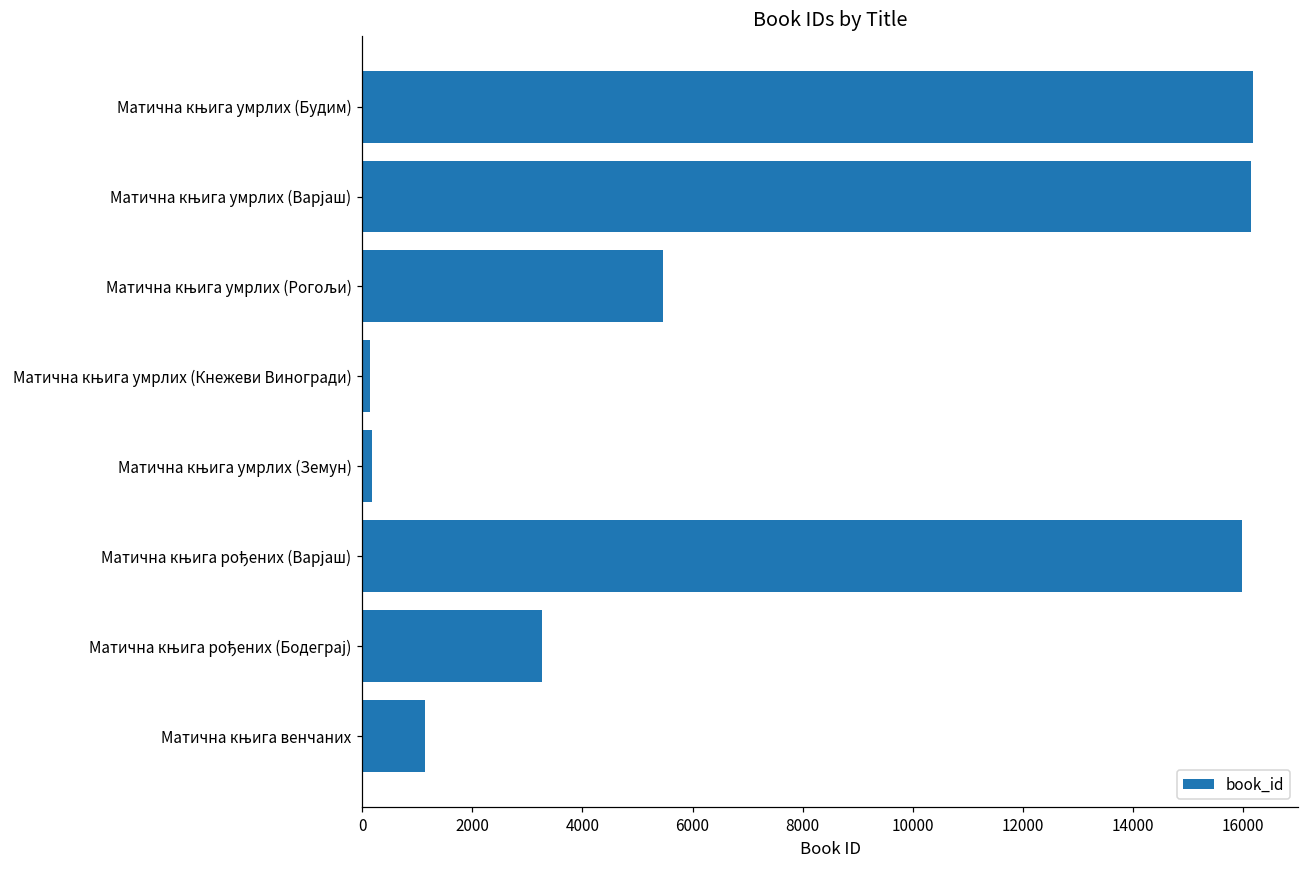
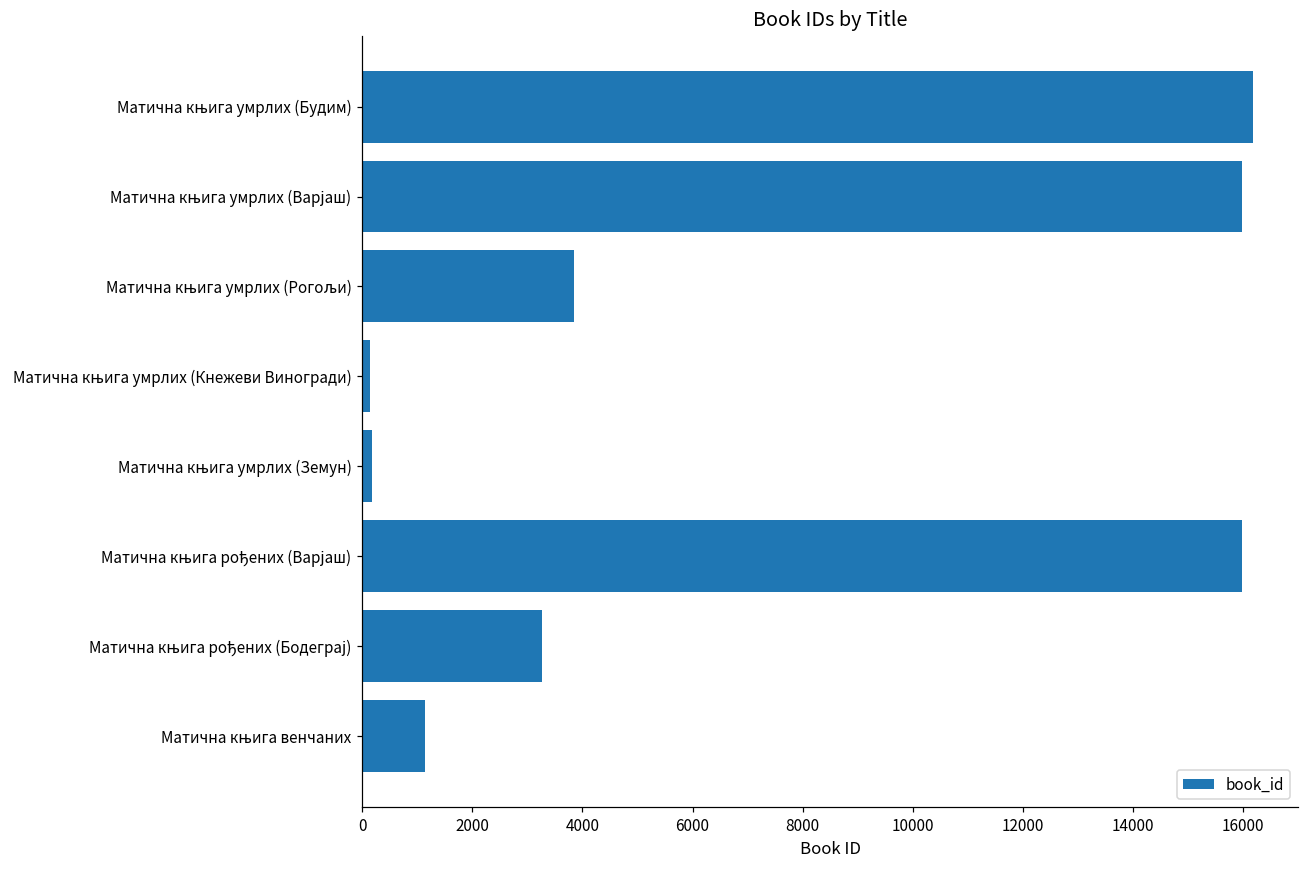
Матична књига умрлих (Варјаш): 16100 -> 16000
Матична књига умрлих (Рогољи): 5500 -> 3800
